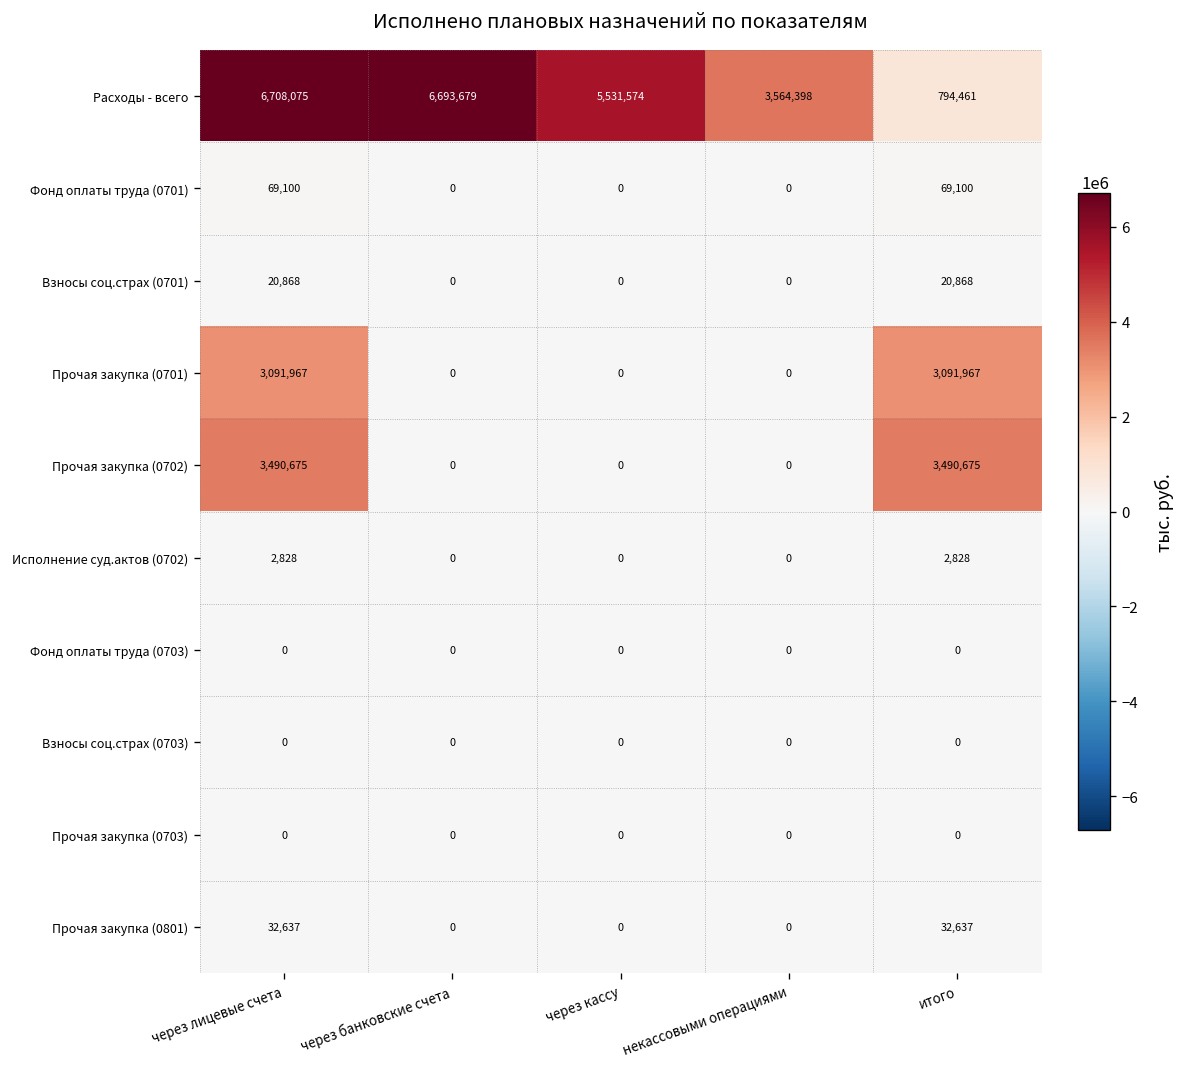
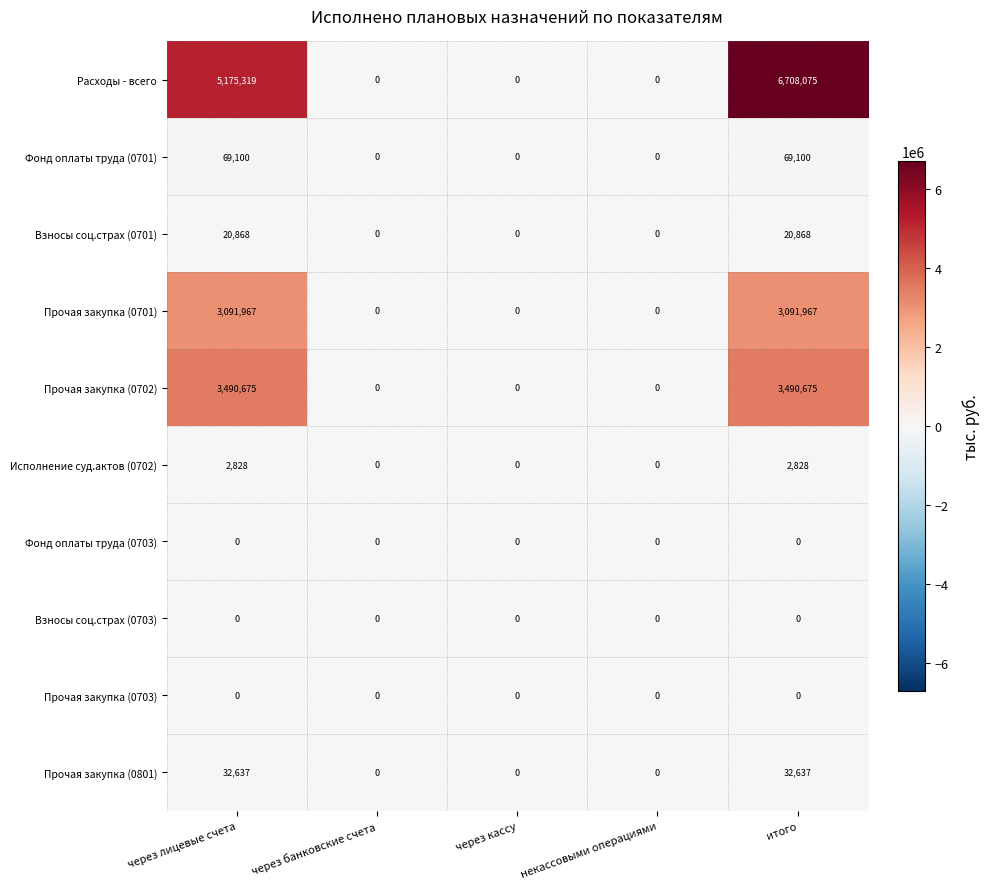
Расходы - всего, через лицевые счета: 6,708,075 -> 5,175,319
Расходы - всего, через банковские счета: 6,693,679 -> 0
Расходы - всего, через кассу: 5,531,574 -> 0
Расходы - всего, некассовыми операциями: 3,564,398 -> 0
Расходы - всего, итого: 794,461 -> 6,708,075
